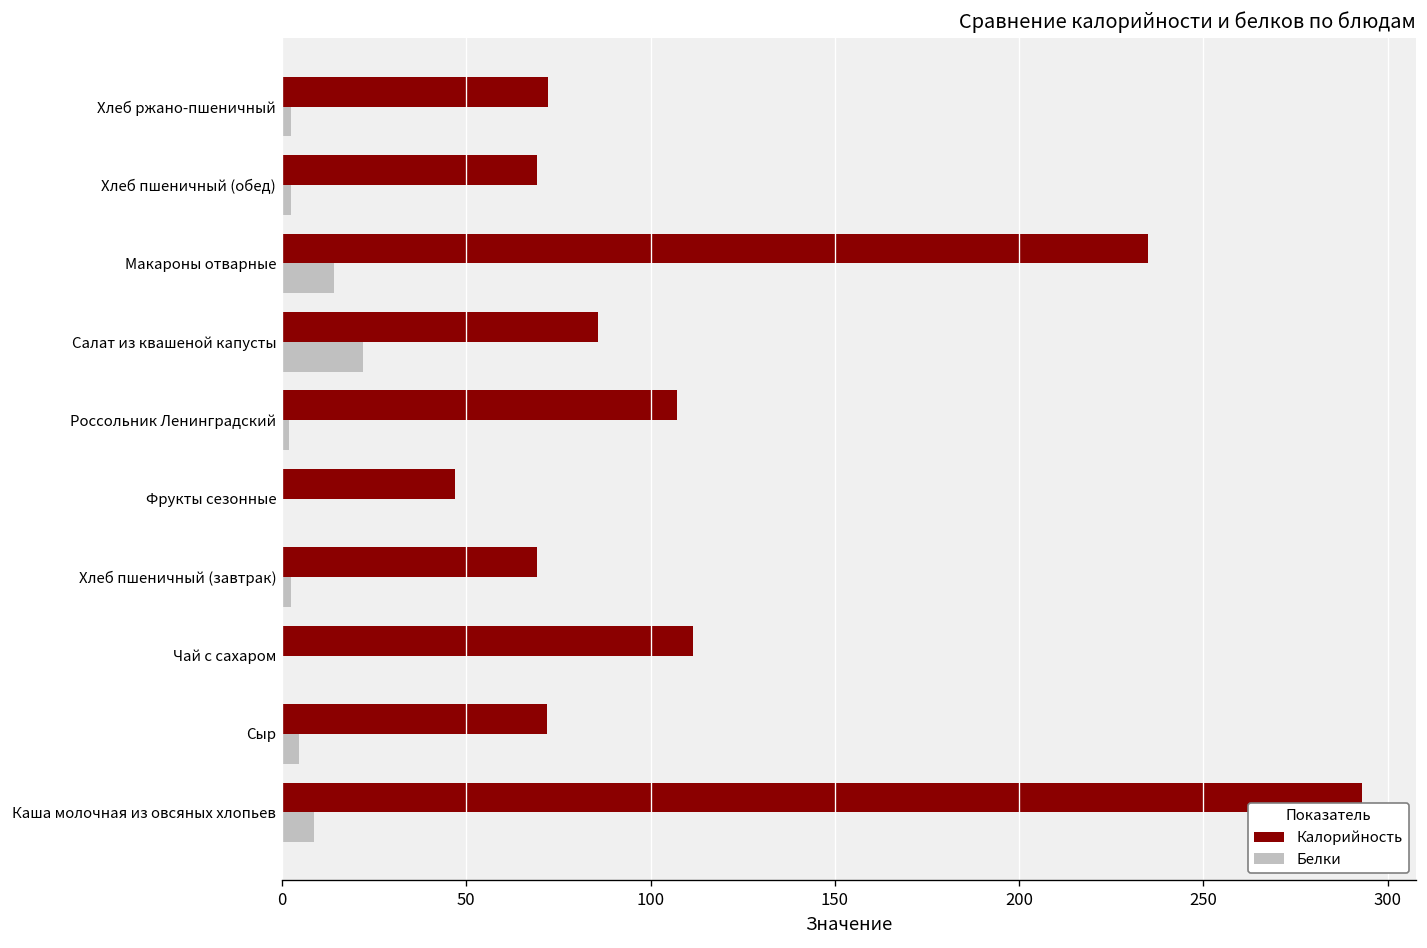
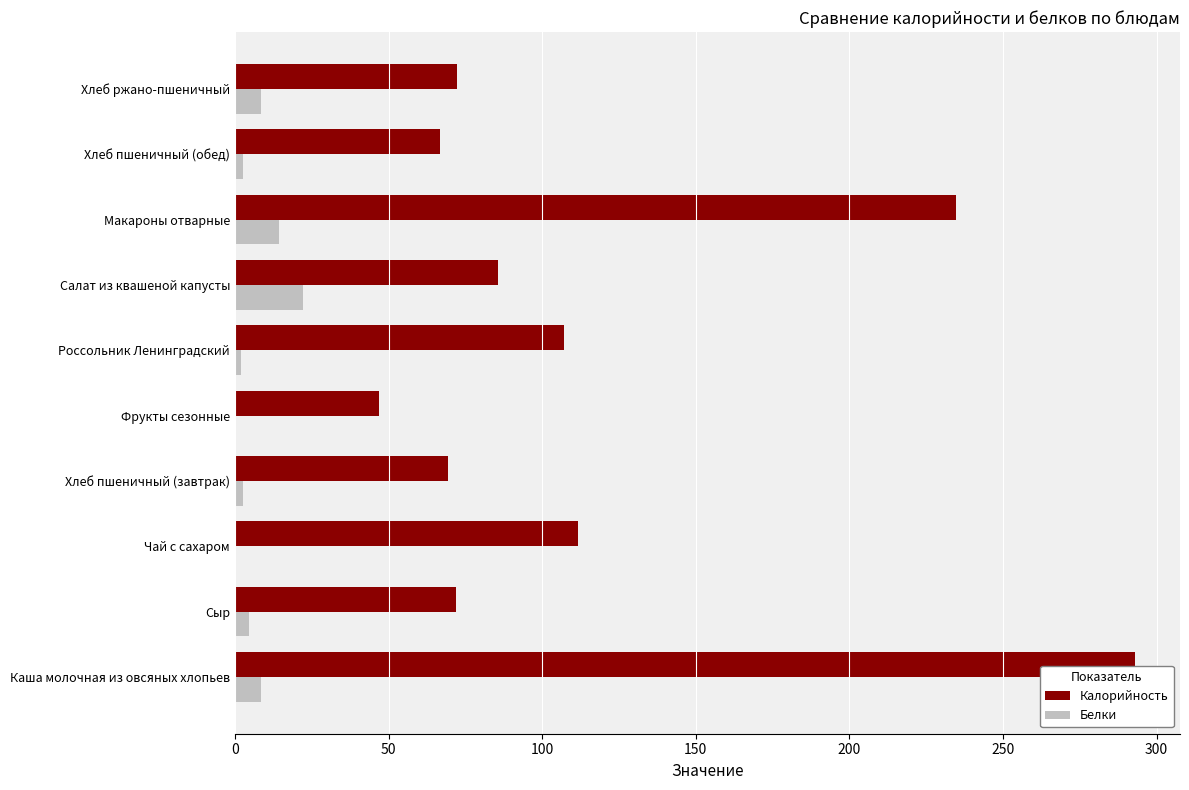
Белки, Хлеб ржано-пшеничный: 3 -> 9
Калорийность, Хлеб пшеничный (обед): 69 -> 67
